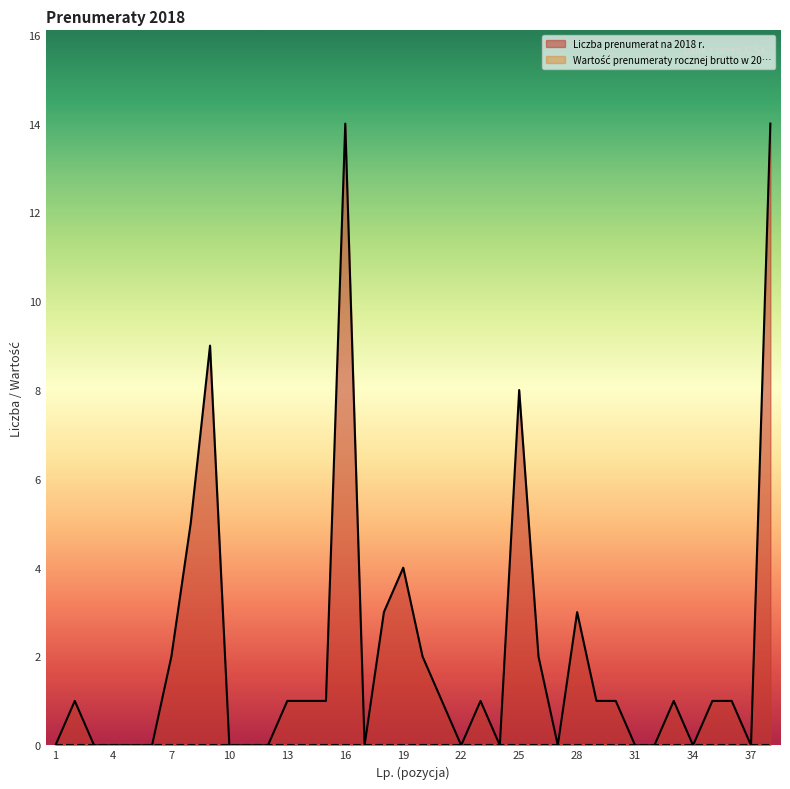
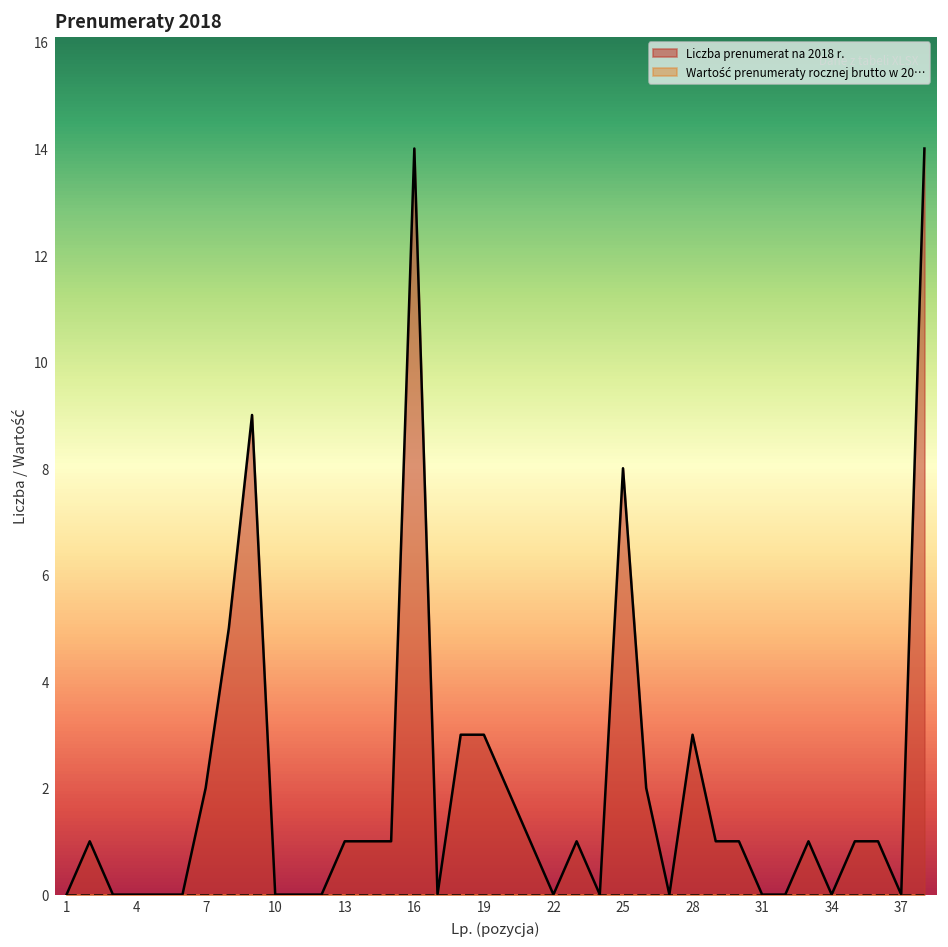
Liczba prenumerat na 2018 r., 19: 4 -> 3
